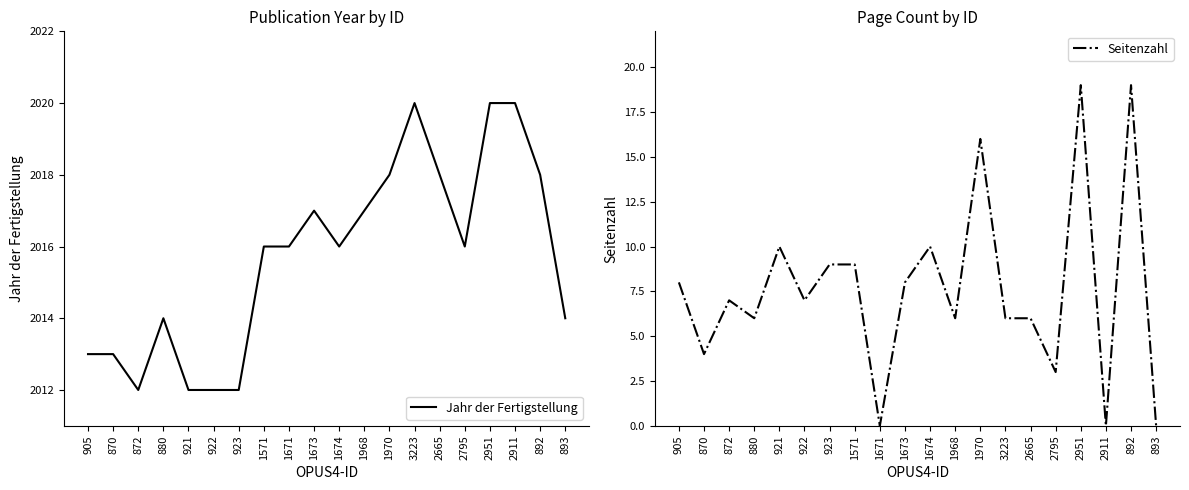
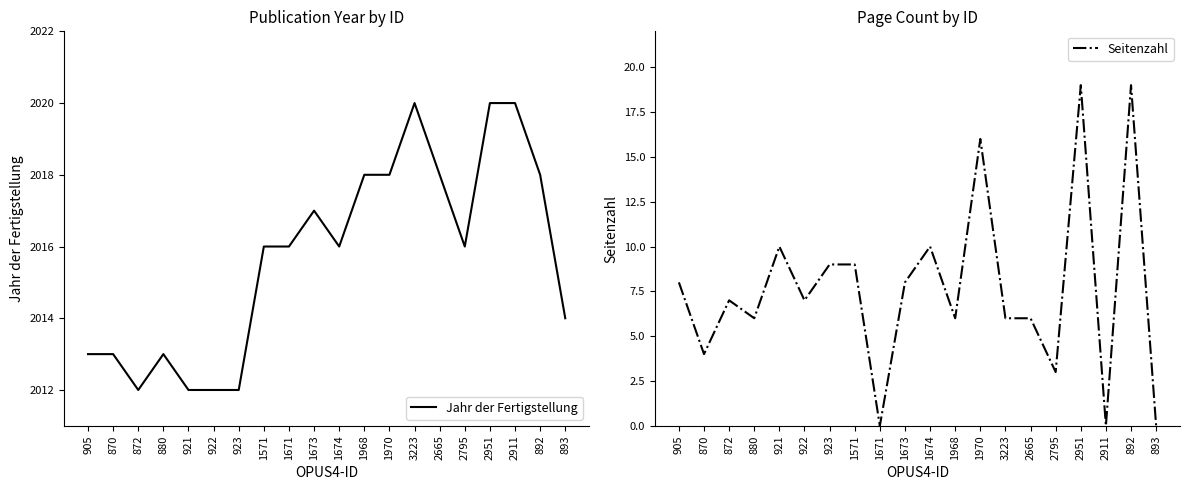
Publication Year by ID, 880: 2014 -> 2013
Publication Year by ID, 1968: 2017 -> 2018
